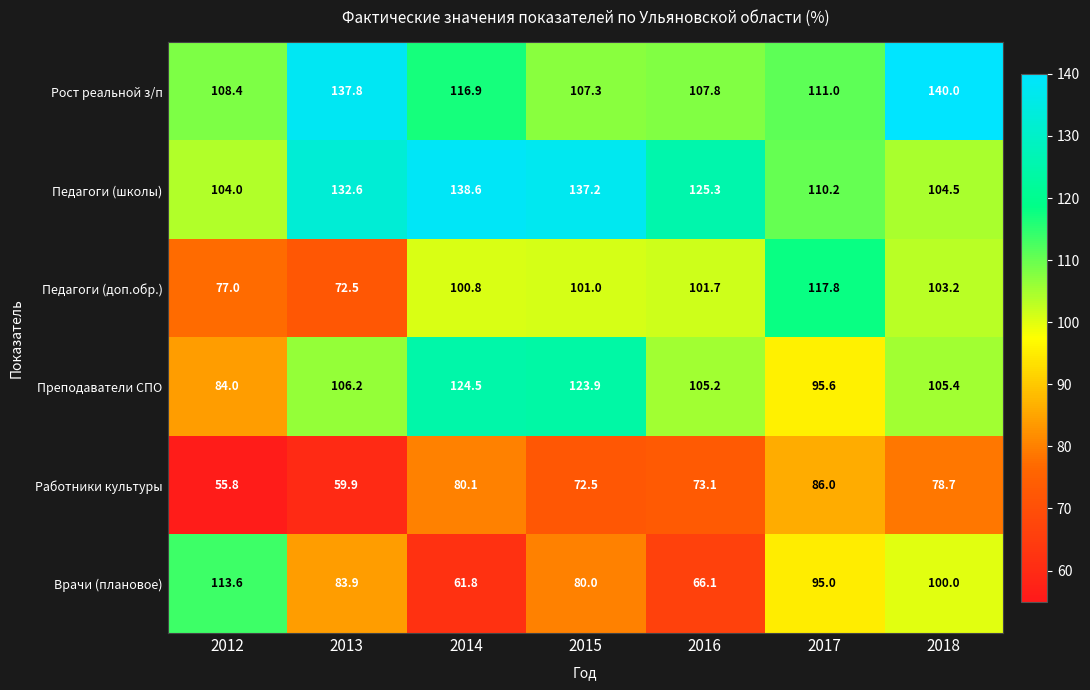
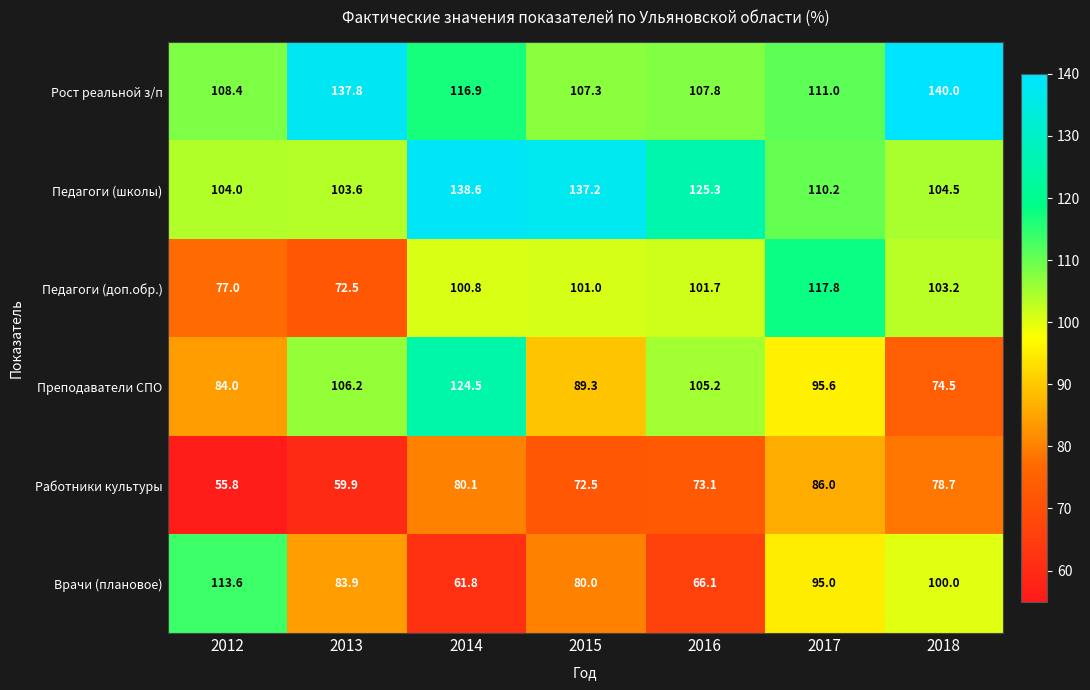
Педагоги (школы), 2013: 132.6 -> 103.6
Преподаватели СПО, 2015: 123.9 -> 89.3
Преподаватели СПО, 2018: 105.4 -> 74.5
